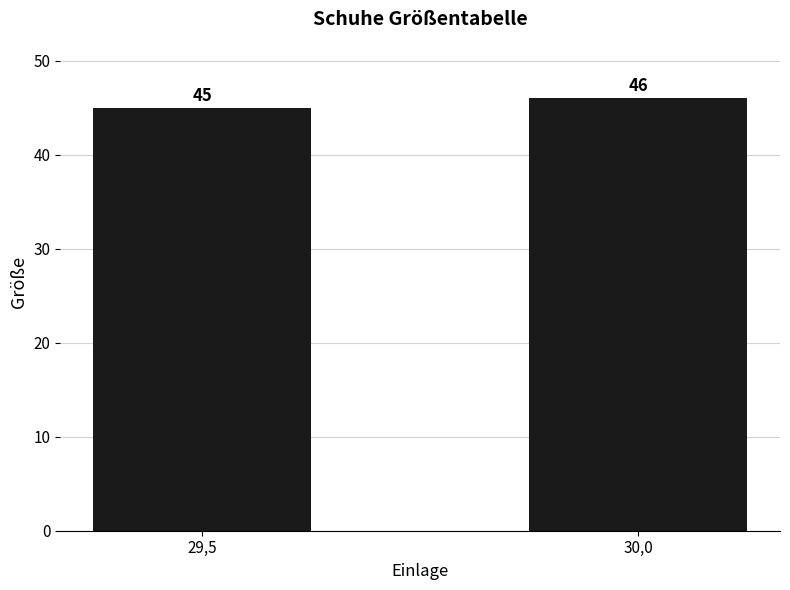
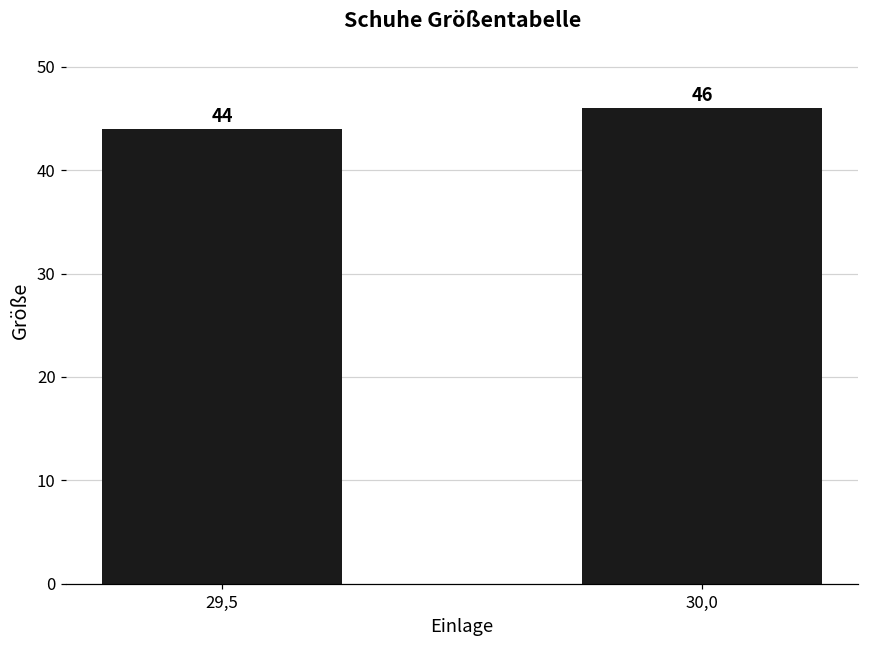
29,5: 45 -> 44
